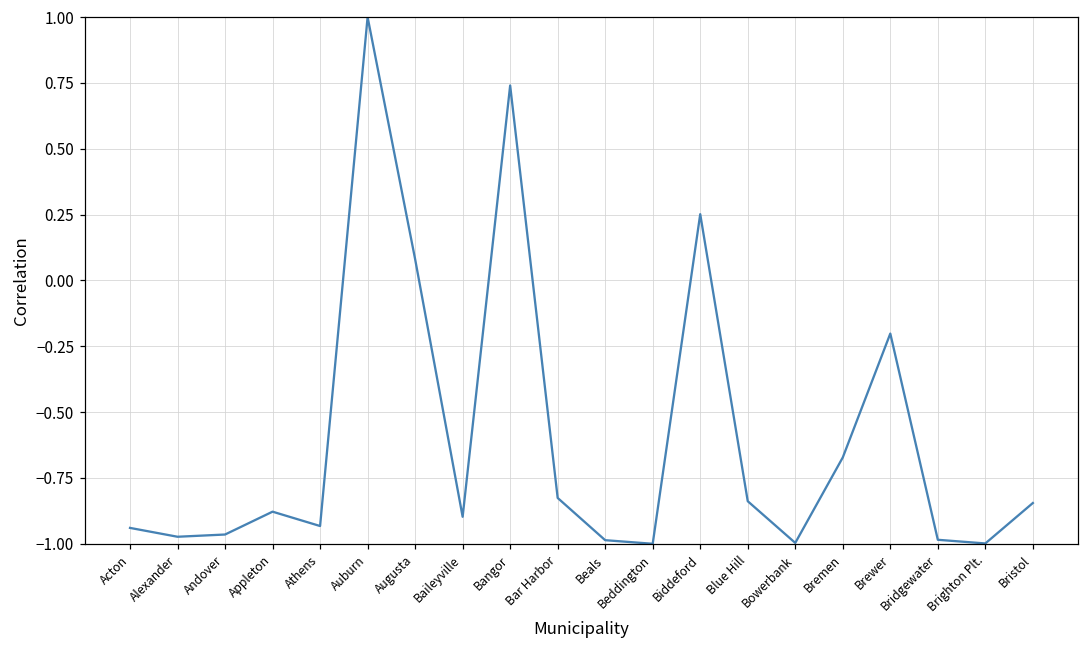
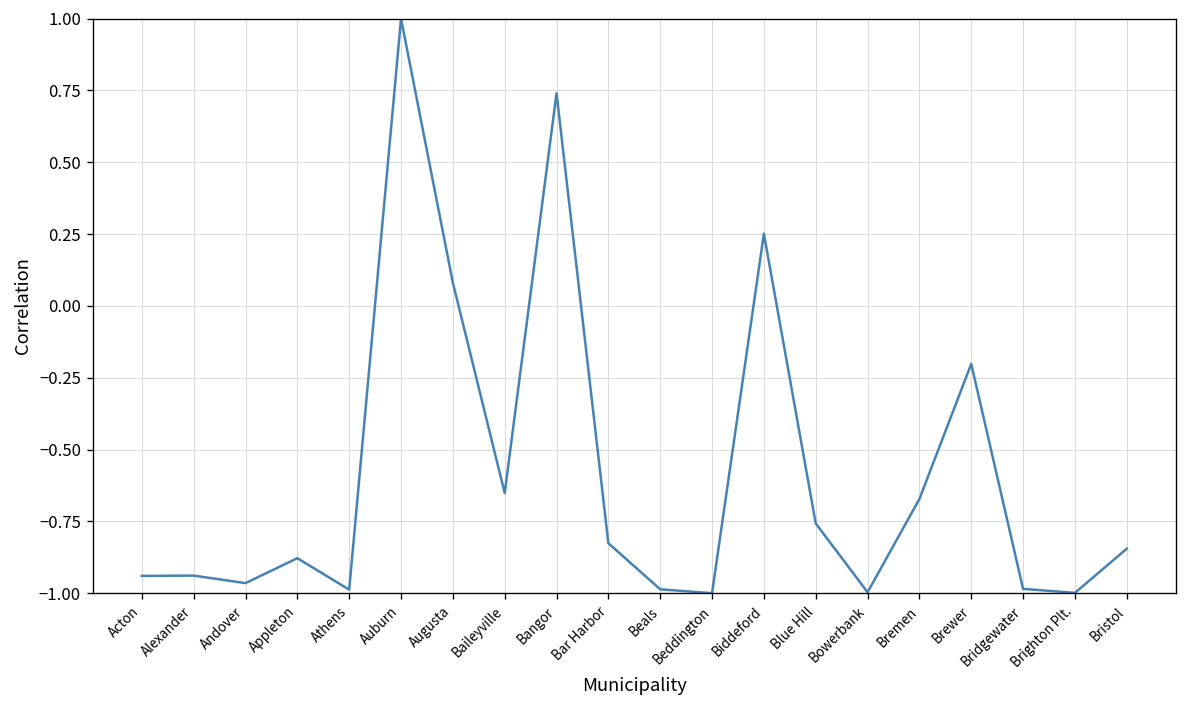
Alexander: -0.97 -> -0.94
Athens: -0.93 -> -0.99
Baileyville: -0.90 -> -0.65
Blue Hill: -0.84 -> -0.76
